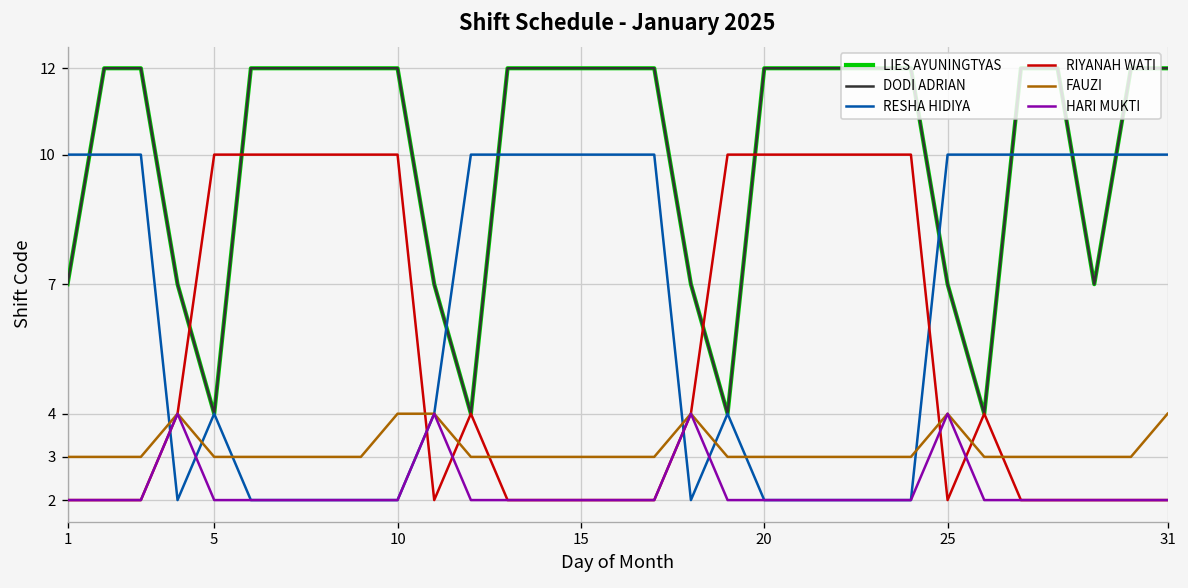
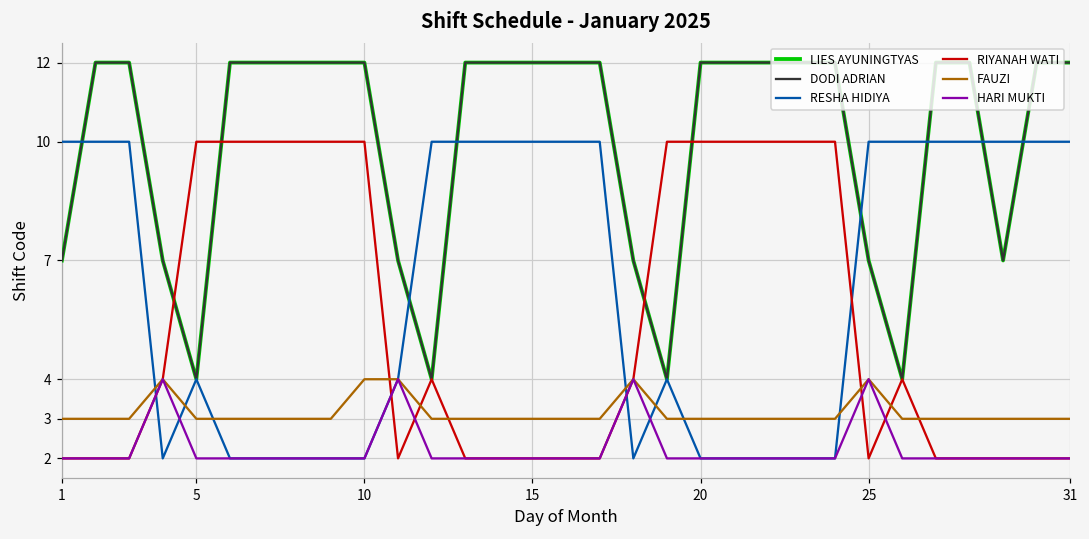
FAUZI, 31: 4 -> 3
